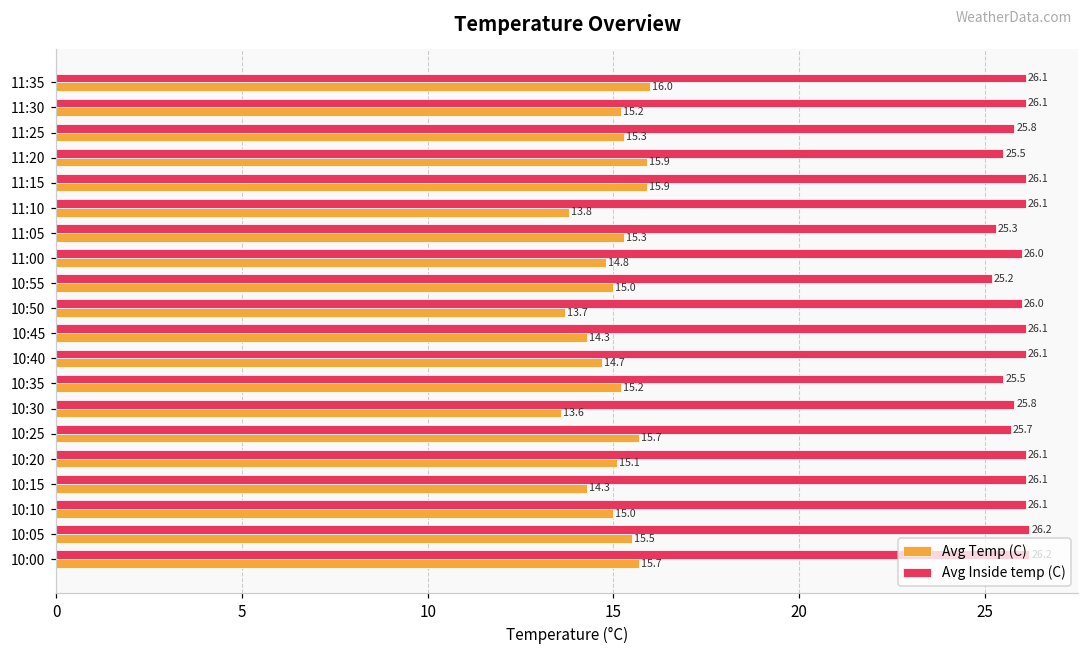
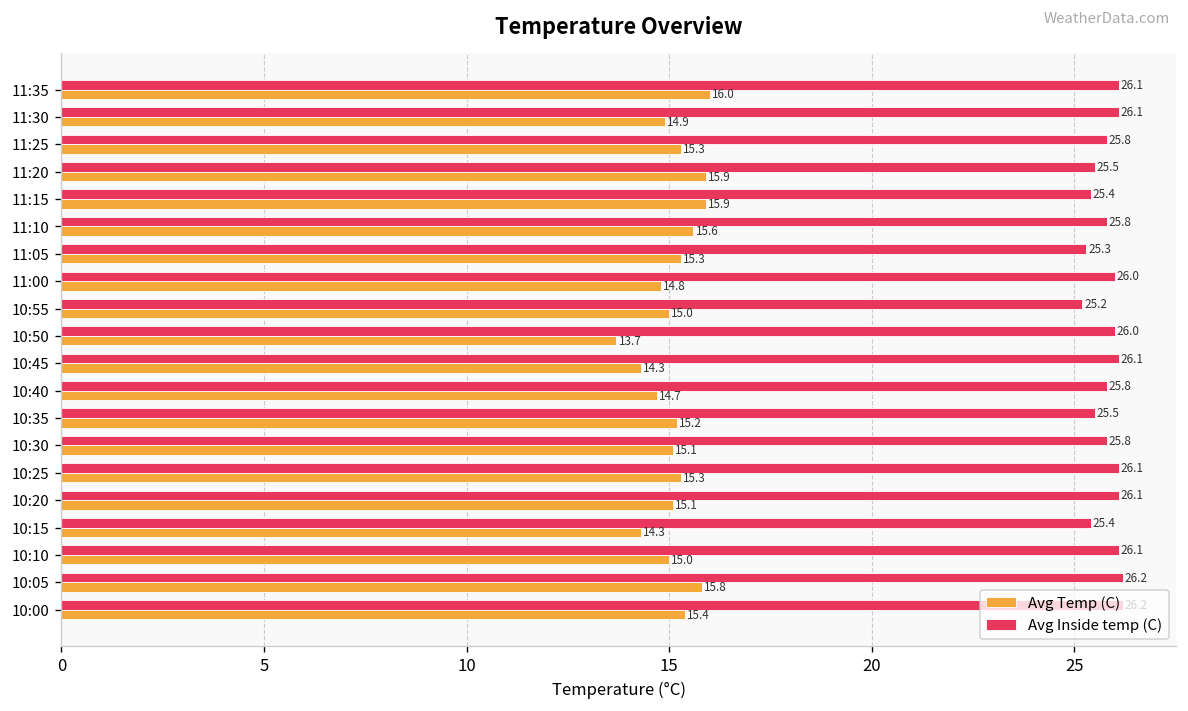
Avg Temp (C), 11:30: 15.2 -> 14.9
Avg Inside temp (C), 11:15: 26.1 -> 25.4
Avg Inside temp (C), 11:10: 26.1 -> 25.8
Avg Temp (C), 11:10: 13.8 -> 15.6
Avg Inside temp (C), 10:40: 26.1 -> 25.8
Avg Temp (C), 10:30: 13.6 -> 15.1
Avg Inside temp (C), 10:25: 25.7 -> 26.1
Avg Temp (C), 10:25: 15.7 -> 15.3
Avg Inside temp (C), 10:15: 26.1 -> 25.4
Avg Temp (C), 10:05: 15.5 -> 15.8
Avg Temp (C), 10:00: 15.7 -> 15.4
